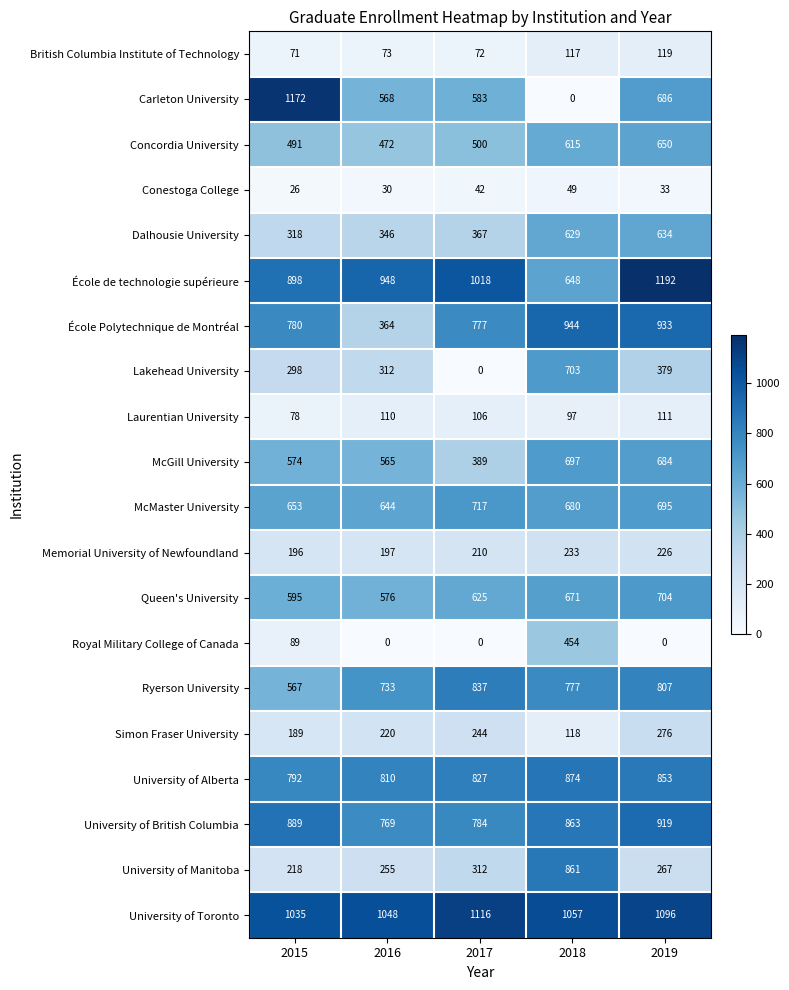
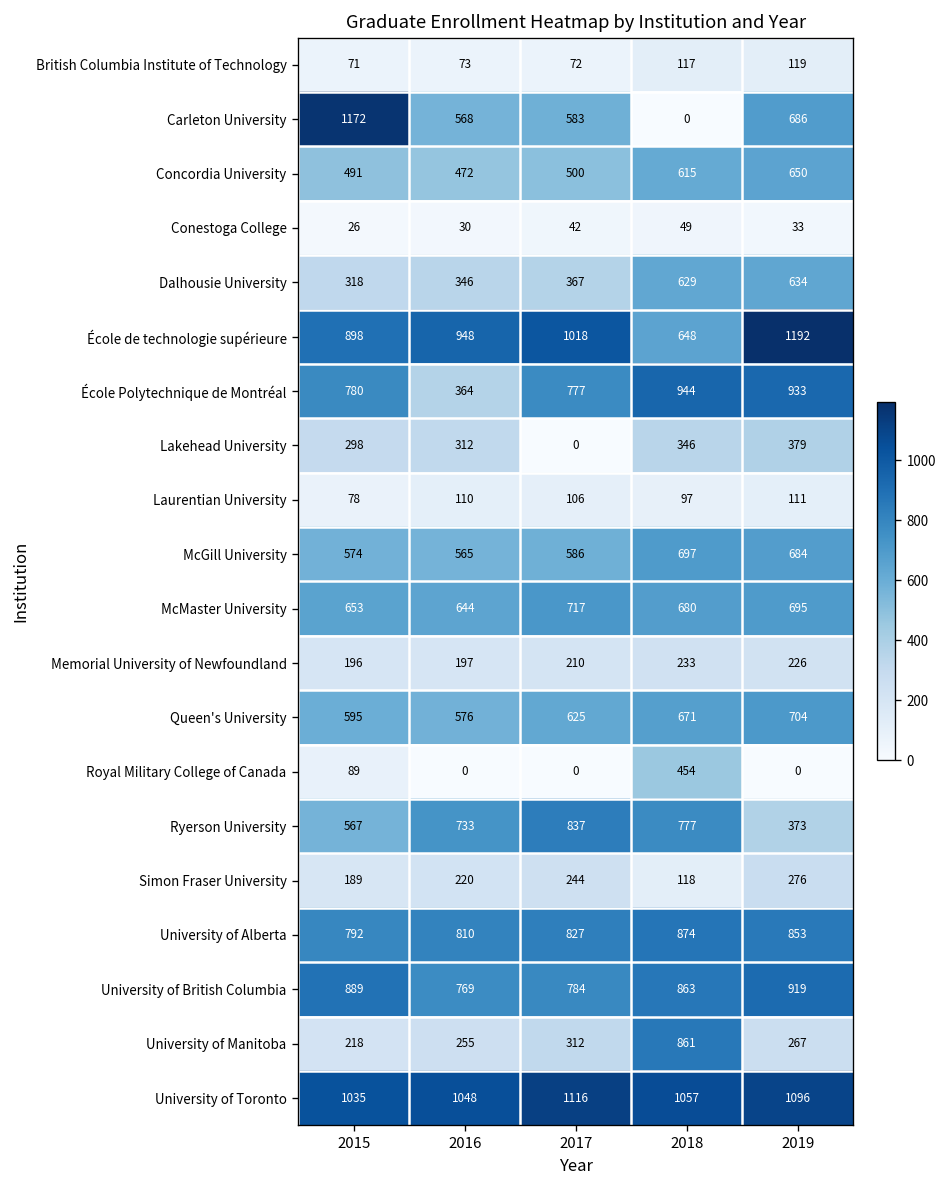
Lakehead University, 2018: 703 -> 346
McGill University, 2017: 389 -> 586
Ryerson University, 2019: 807 -> 373
